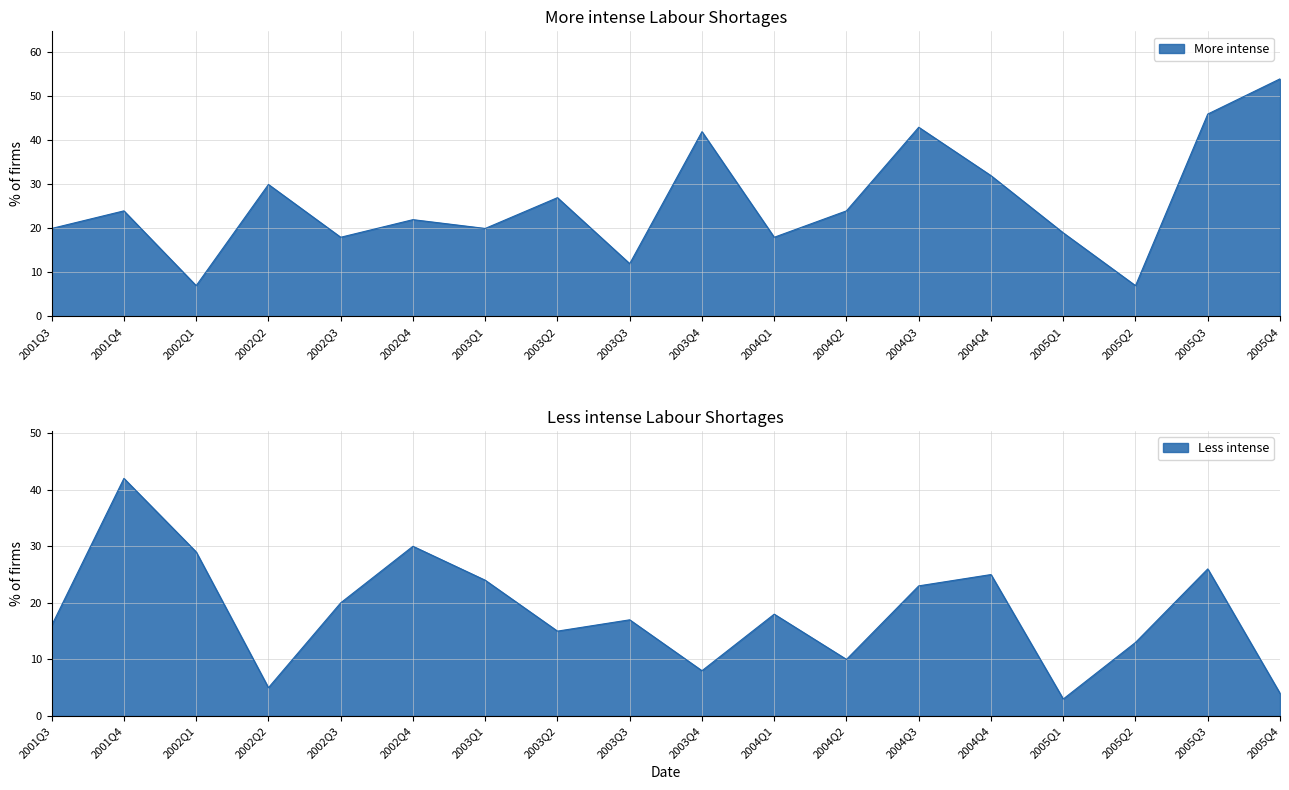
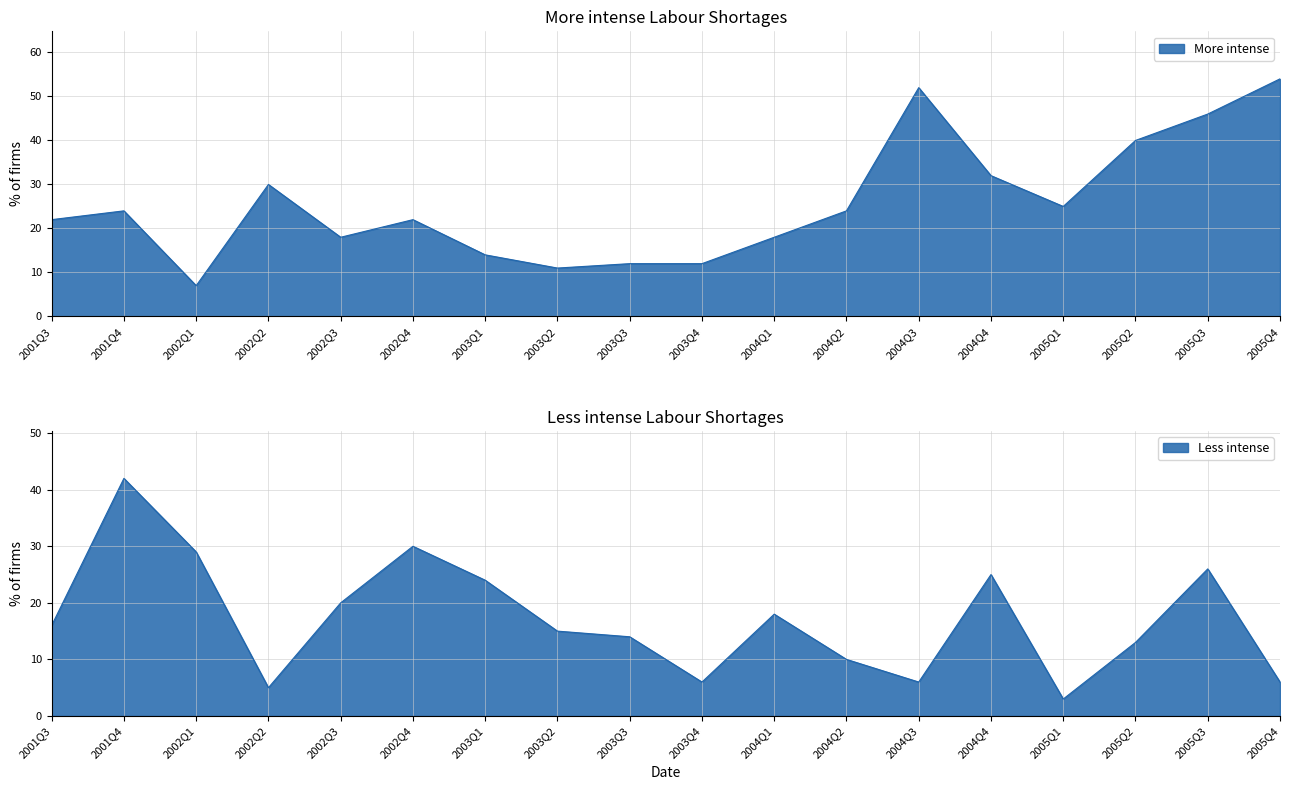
More intense Labour Shortages, 2001Q3: 20 -> 22
More intense Labour Shortages, 2003Q1: 20 -> 14
More intense Labour Shortages, 2003Q2: 27 -> 11
More intense Labour Shortages, 2003Q4: 42 -> 12
More intense Labour Shortages, 2004Q3: 43 -> 52
More intense Labour Shortages, 2005Q1: 19 -> 25
More intense Labour Shortages, 2005Q2: 7 -> 40
Less intense Labour Shortages, 2003Q3: 17 -> 14
Less intense Labour Shortages, 2003Q4: 8 -> 6
Less intense Labour Shortages, 2004Q3: 23 -> 6
Less intense Labour Shortages, 2005Q4: 4 -> 6
